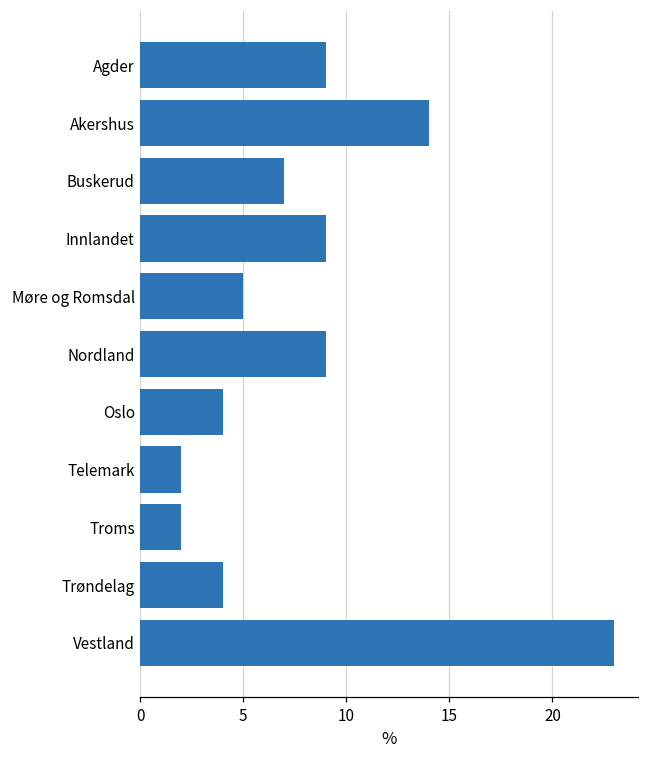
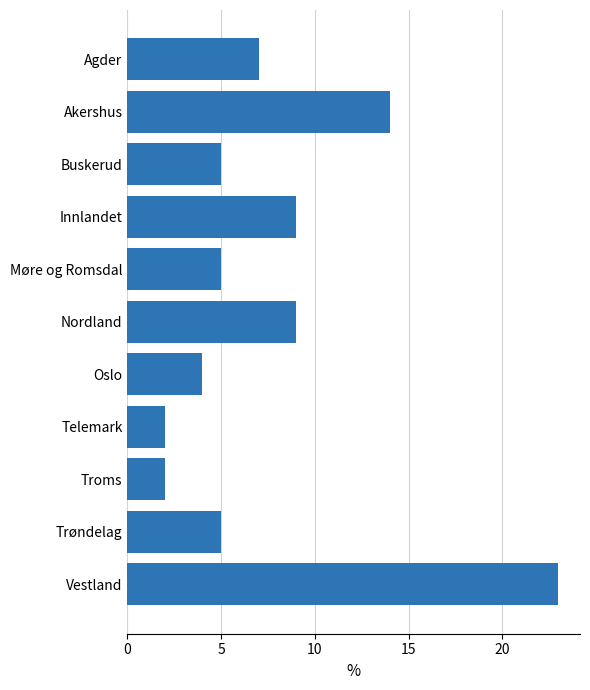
Agder: 9 -> 7
Buskerud: 7 -> 5
Trøndelag: 4 -> 5
